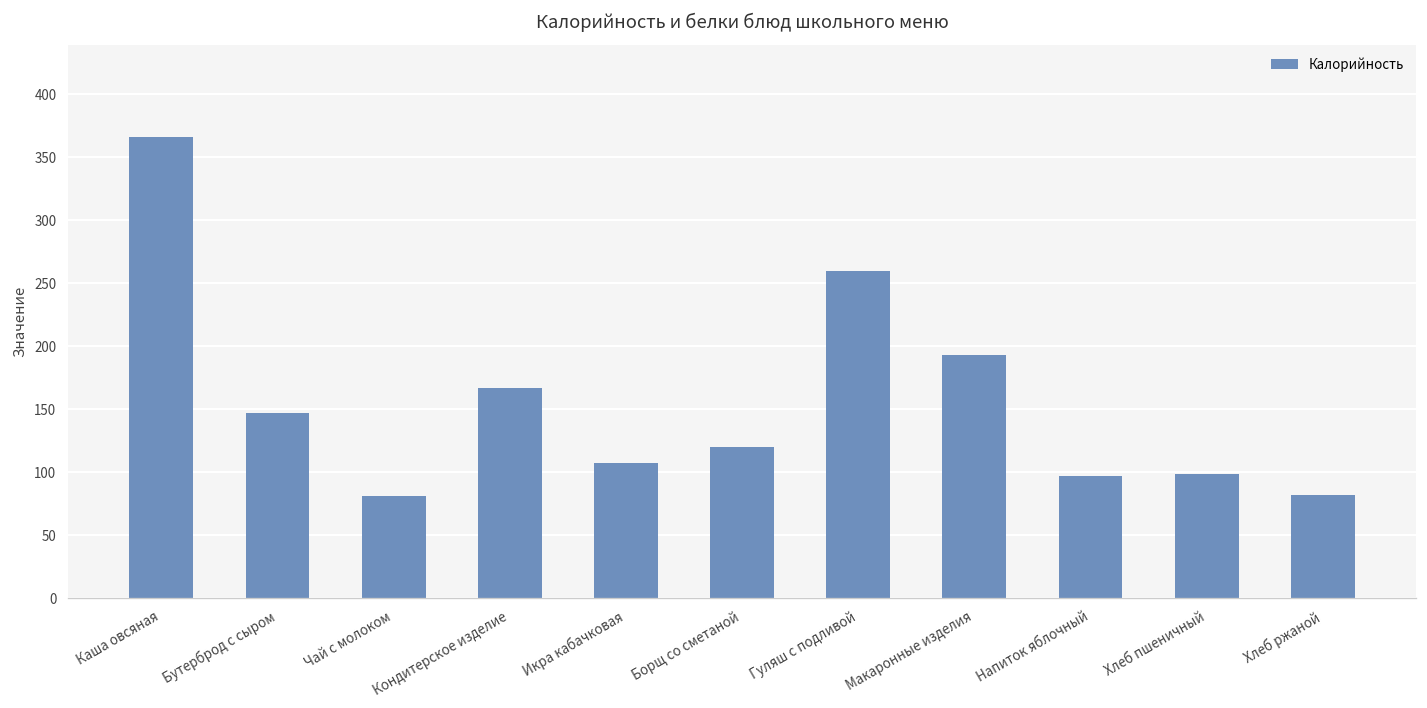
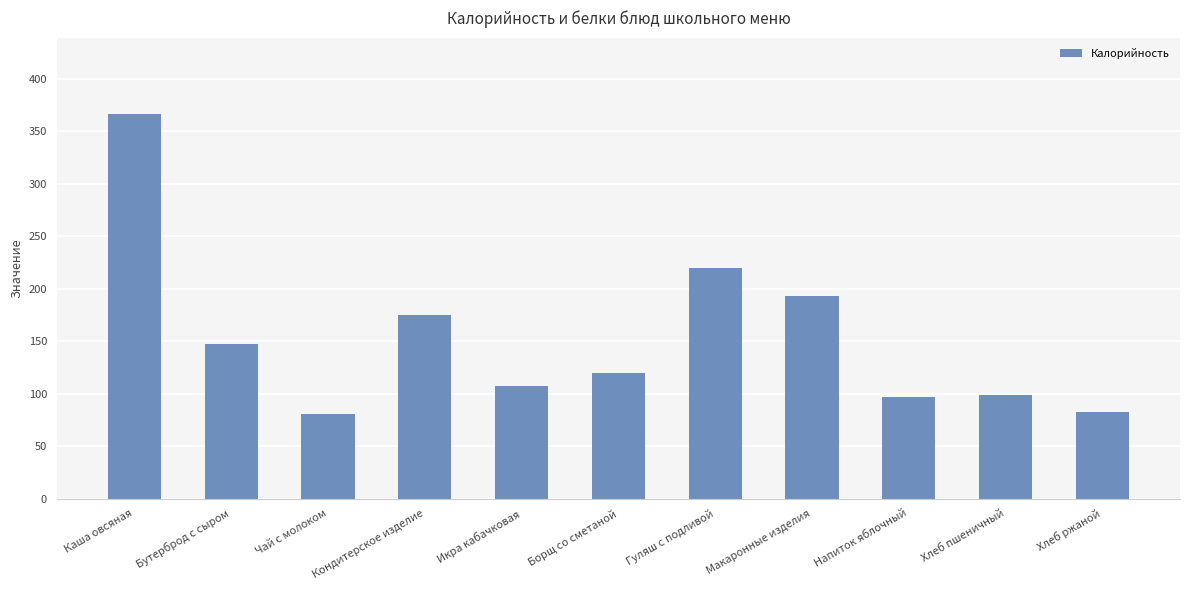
Кондитерское изделие: 167 -> 175
Гуляш с подливой: 260 -> 220
